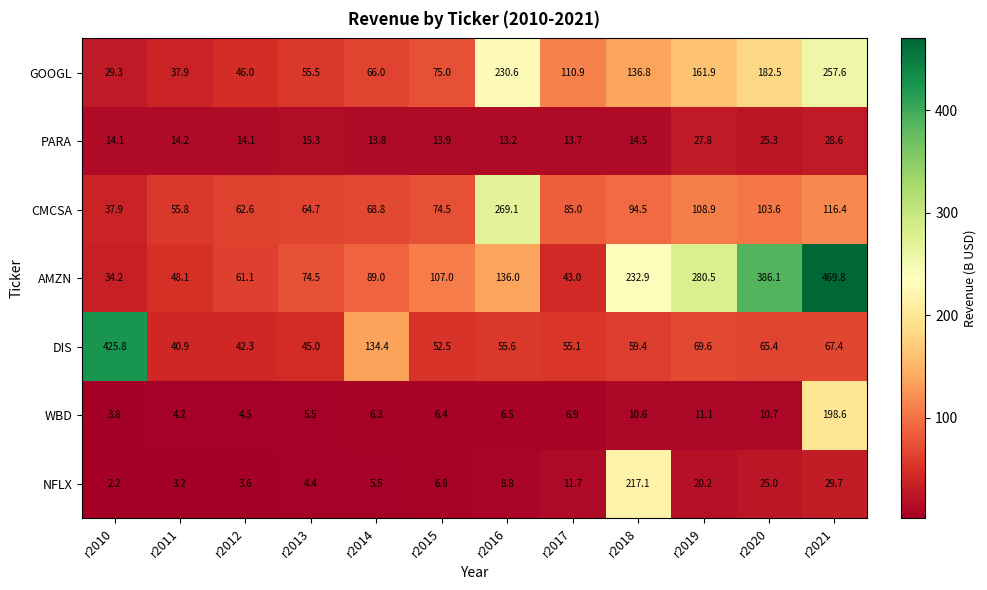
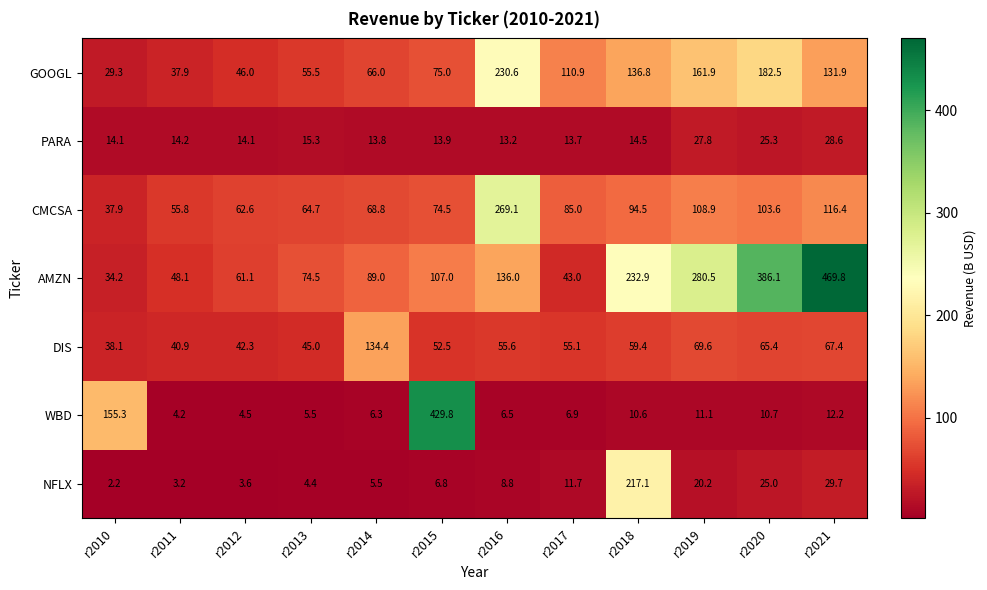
GOOGL, r2021: 257.6 -> 131.9
DIS, r2010: 425.8 -> 38.1
WBD, r2010: 3.8 -> 155.3
WBD, r2015: 6.4 -> 429.8
WBD, r2021: 198.6 -> 12.2
